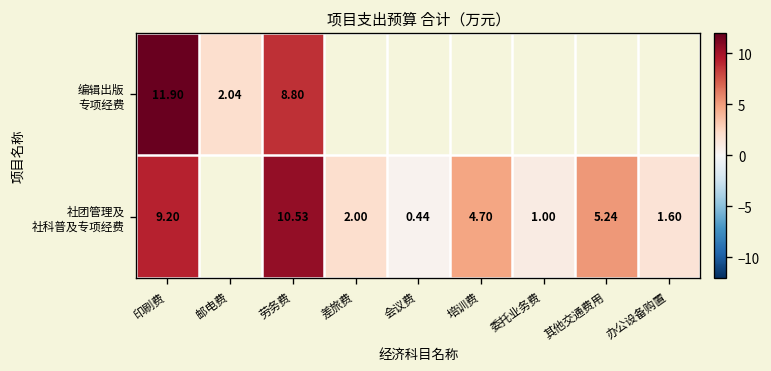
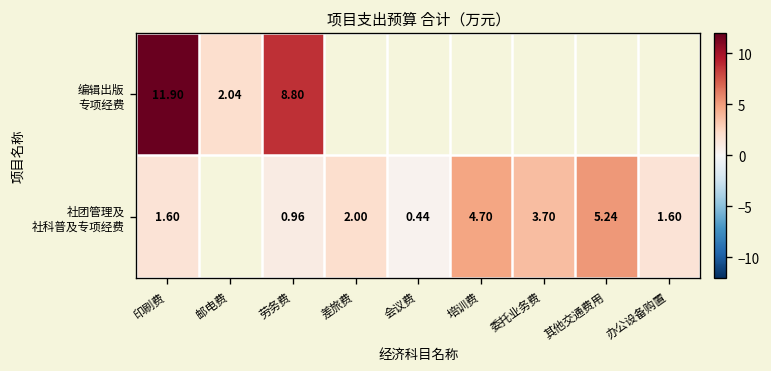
社团管理及 社科普及专项经费, 印刷费: 9.20 -> 1.60
社团管理及 社科普及专项经费, 劳务费: 10.53 -> 0.96
社团管理及 社科普及专项经费, 委托业务费: 1.00 -> 3.70
